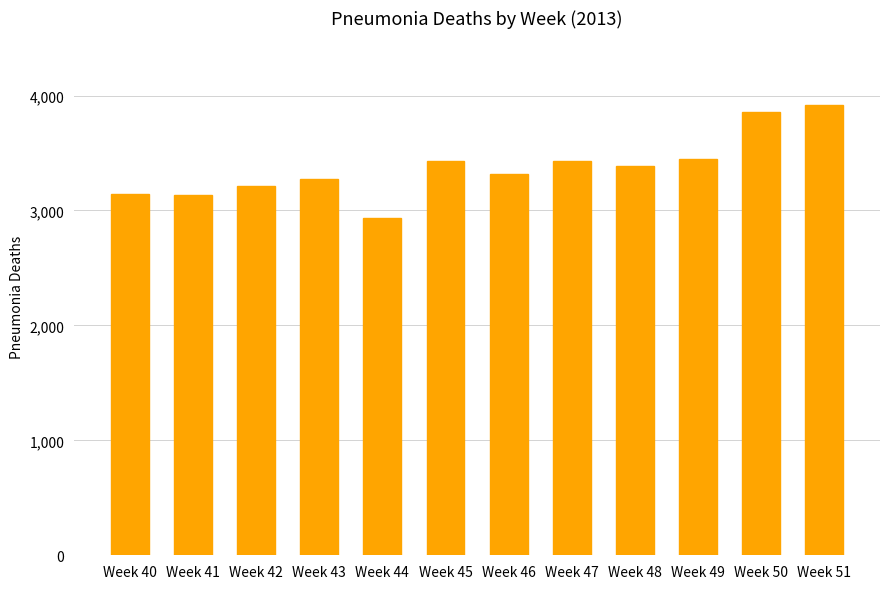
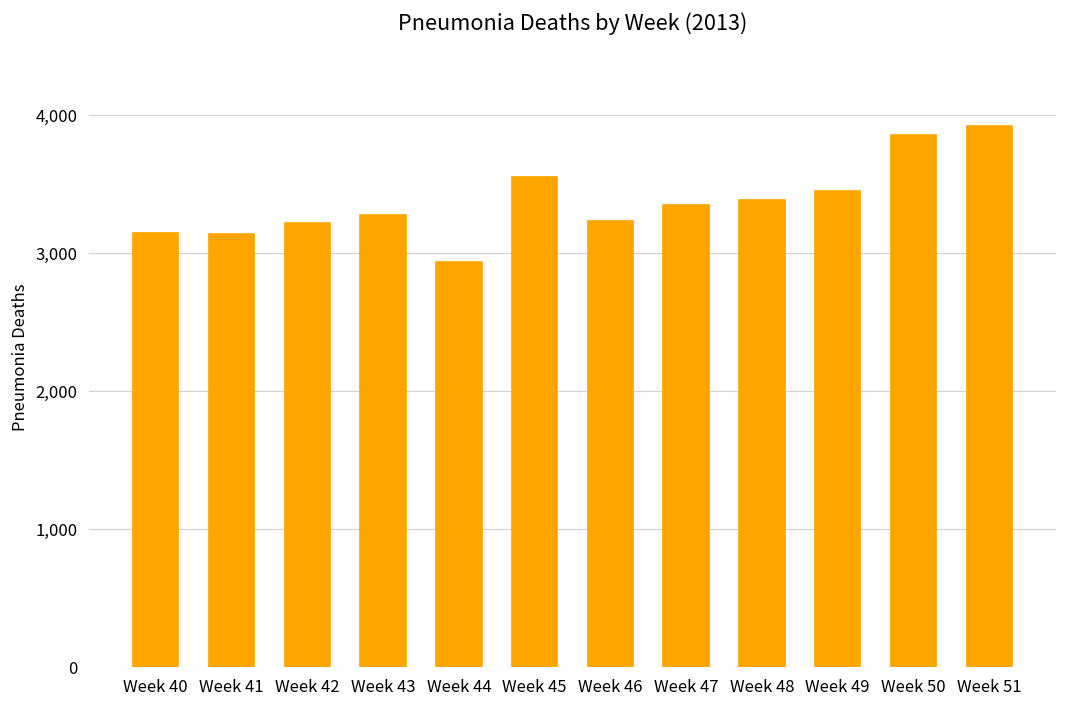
Week 45: 3,430 -> 3,550
Week 46: 3,320 -> 3,230
Week 47: 3,430 -> 3,350
